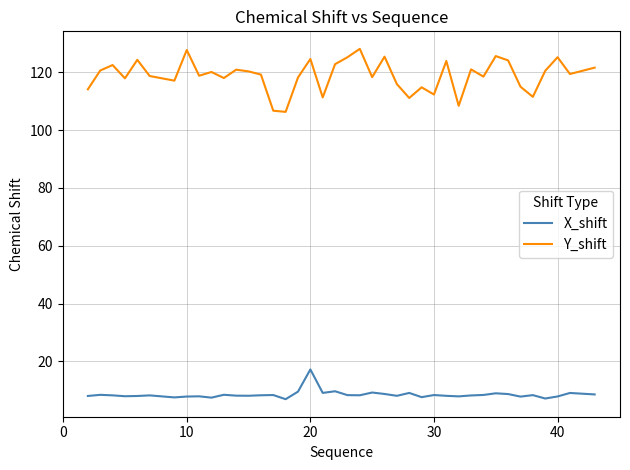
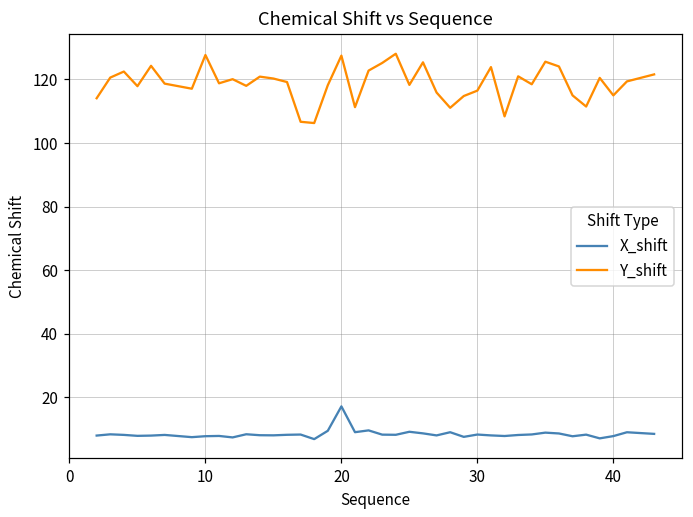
Y_shift, 20: 125 -> 128
Y_shift, 30: 112 -> 117
Y_shift, 40: 125 -> 115
